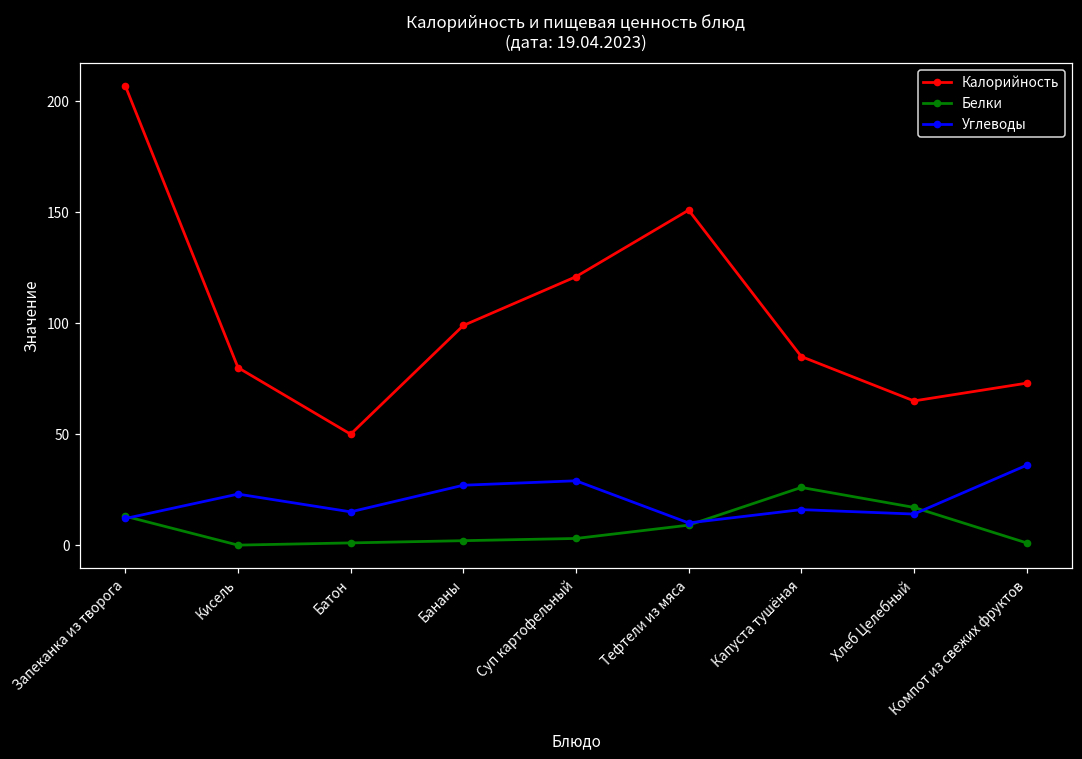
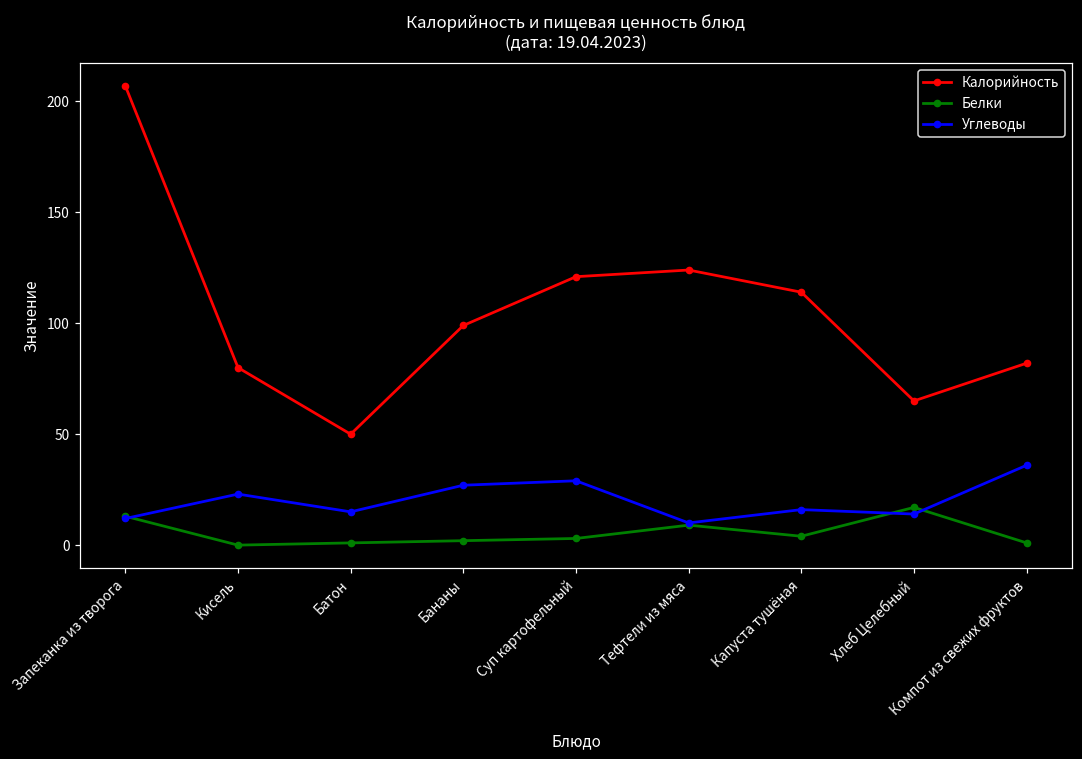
Калорийность, Тефтели из мяса: 151 -> 124
Калорийность, Капуста тушёная: 85 -> 114
Белки, Капуста тушёная: 26 -> 4
Калорийность, Компот из свежих фруктов: 73 -> 82
